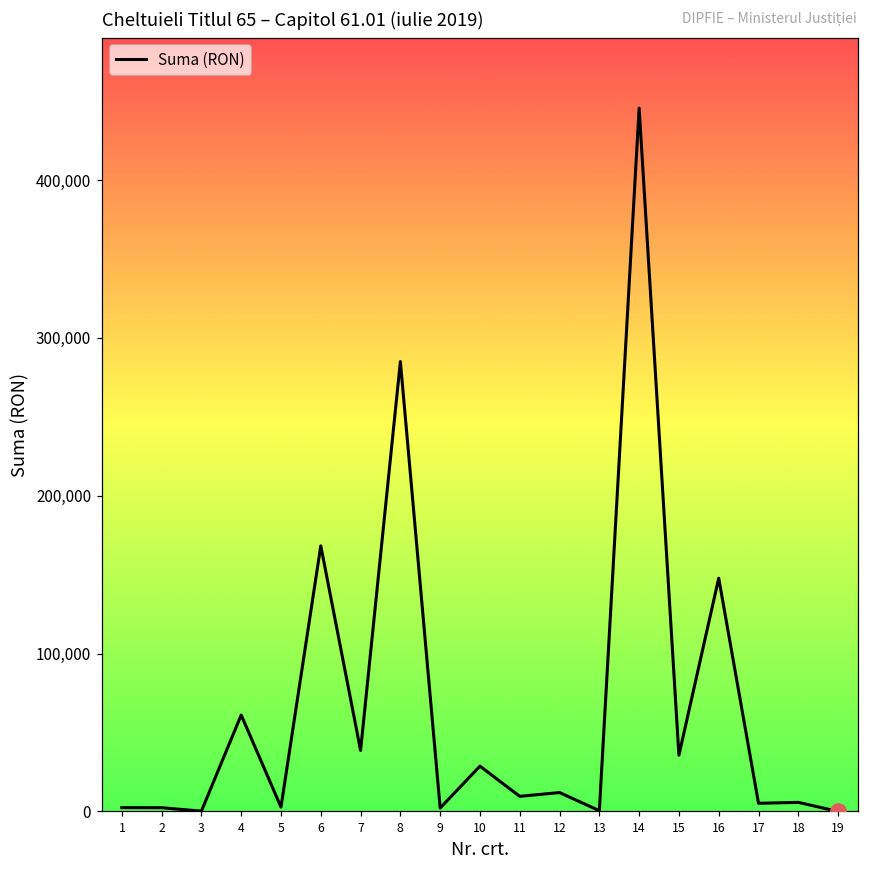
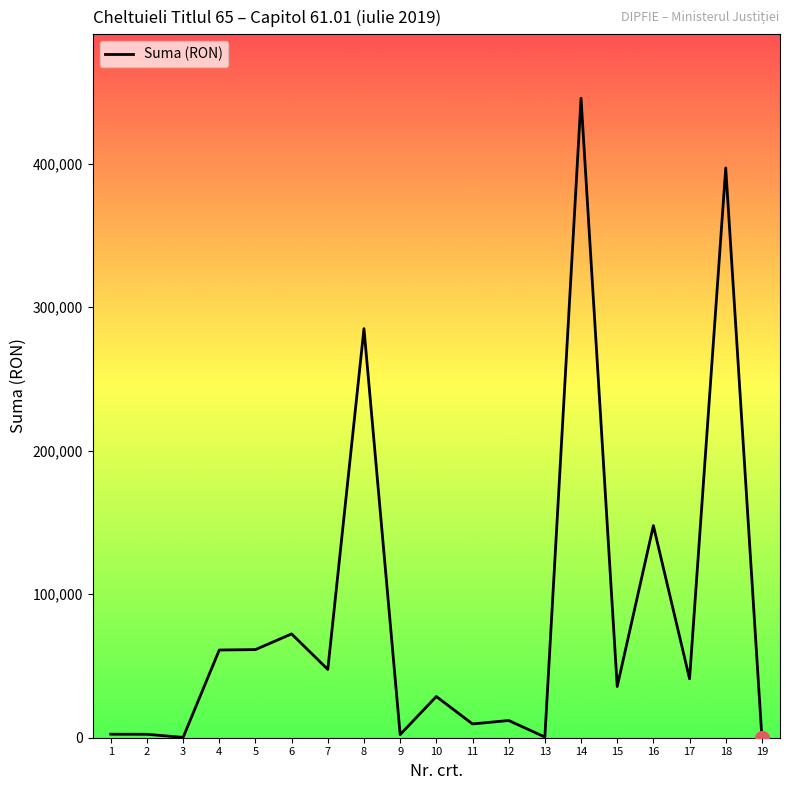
Suma (RON), 5: 3,000 -> 61,000
Suma (RON), 6: 168,000 -> 72,000
Suma (RON), 7: 39,000 -> 48,000
Suma (RON), 17: 5,000 -> 41,000
Suma (RON), 18: 6,000 -> 397,000
